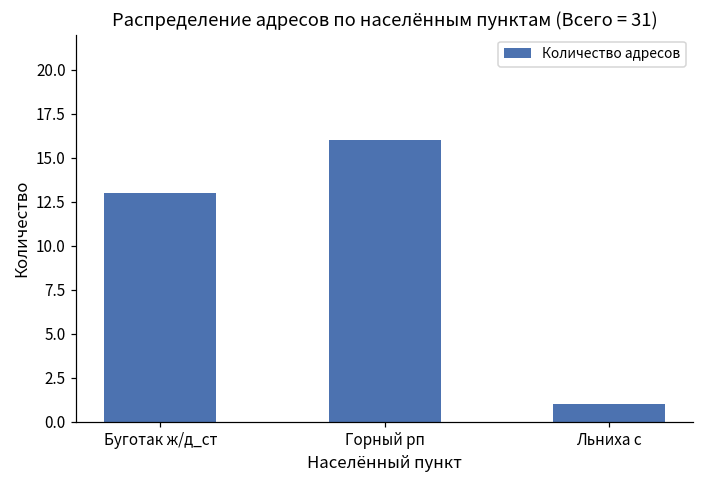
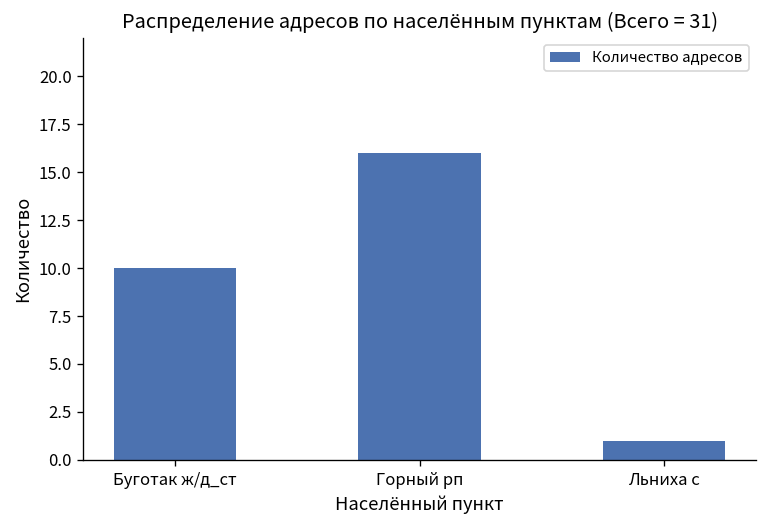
Буготак ж/д_ст: 13 -> 10
